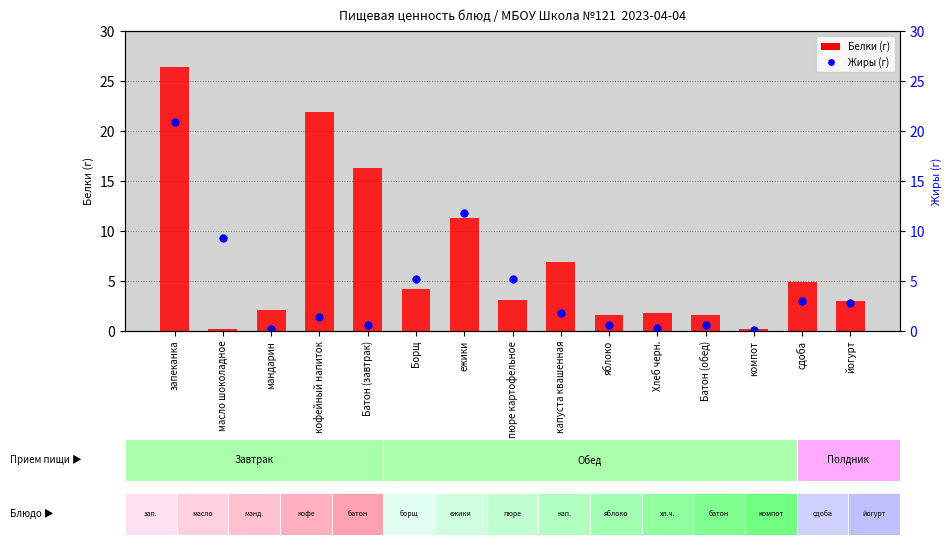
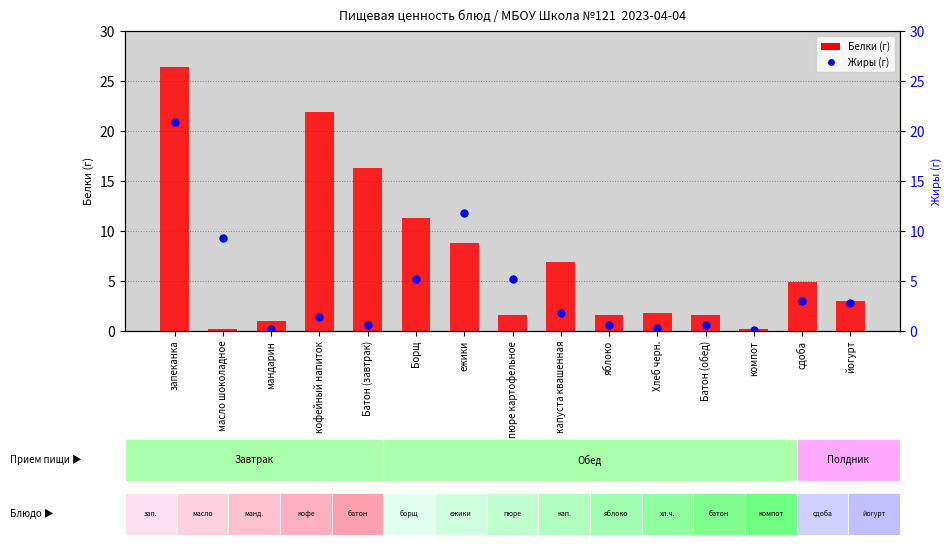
Белки (г), мандарин: 2 -> 1
Белки (г), Борщ: 4 -> 11
Белки (г), ежики: 11 -> 9
Белки (г), пюре картофельное: 3 -> 2
